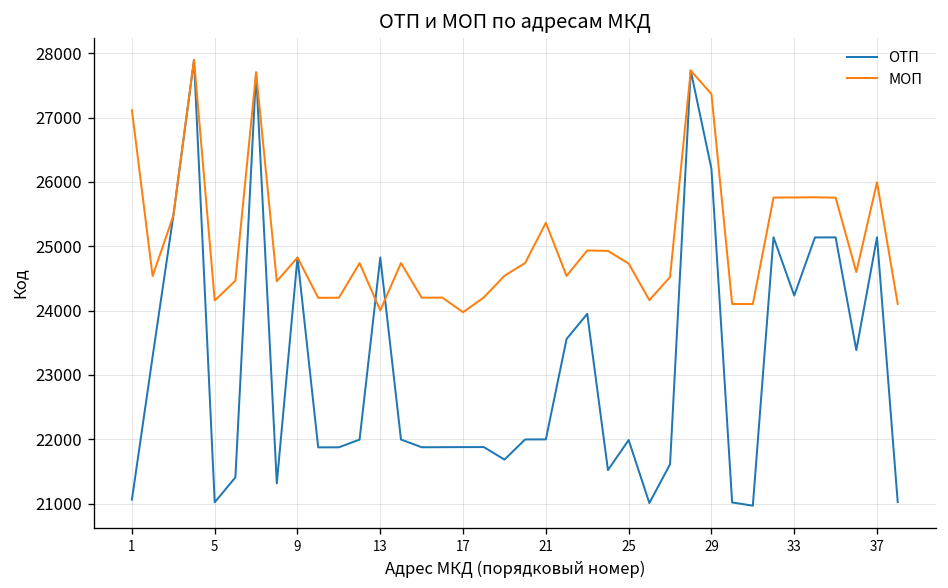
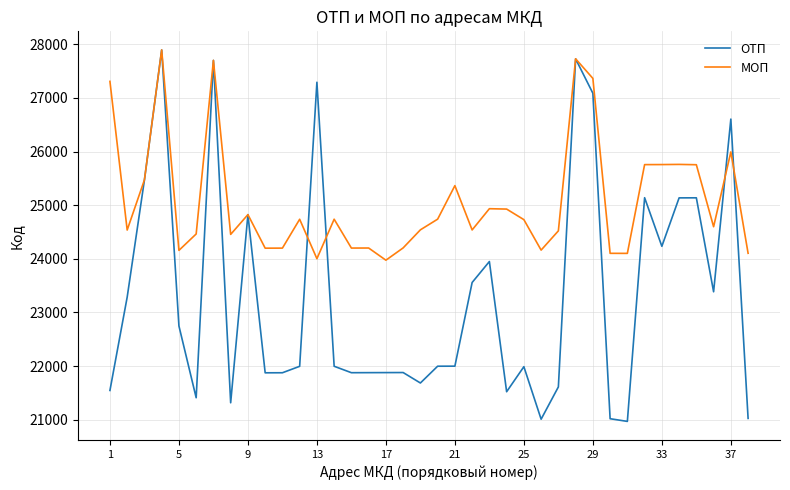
ОТП, 1: 21100 -> 21500
МОП, 1: 27100 -> 27300
ОТП, 5: 21000 -> 22700
ОТП, 13: 24800 -> 27300
ОТП, 29: 26200 -> 27100
ОТП, 37: 25100 -> 26600
